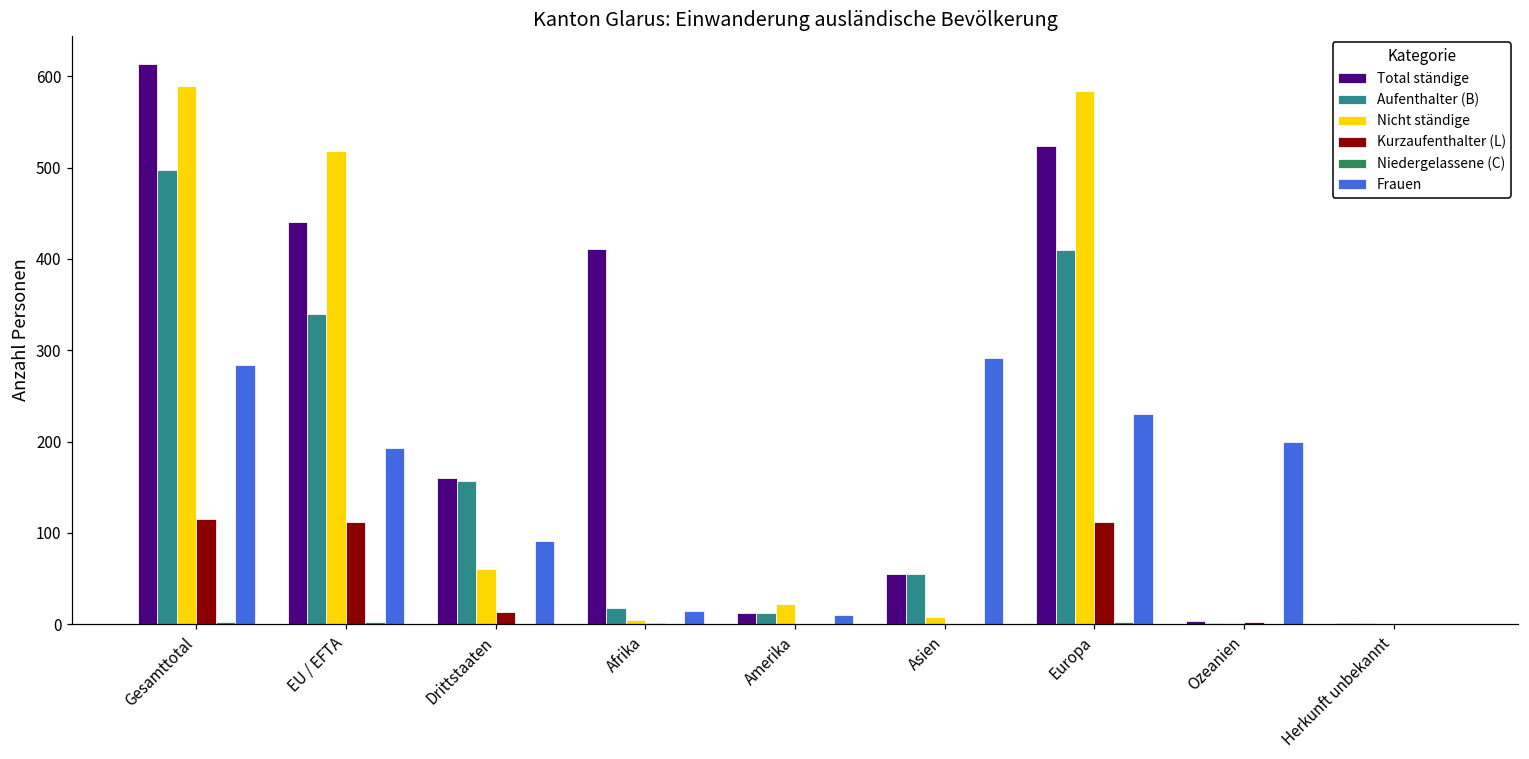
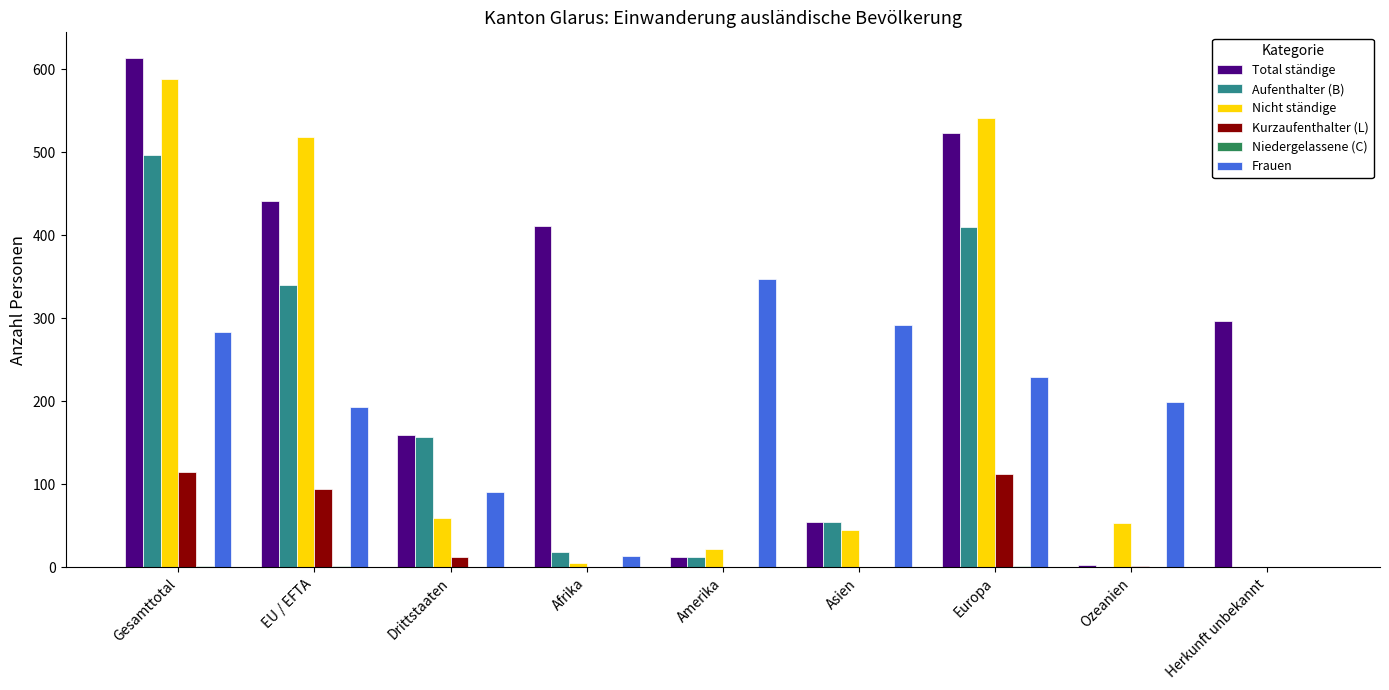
Kurzaufenthalter (L), EU / EFTA: 110 -> 100
Frauen, Amerika: 10 -> 350
Nicht ständige, Asien: 10 -> 50
Nicht ständige, Europa: 580 -> 540
Nicht ständige, Ozeanien: 0 -> 50
Total ständige, Herkunft unbekannt: 0 -> 300
